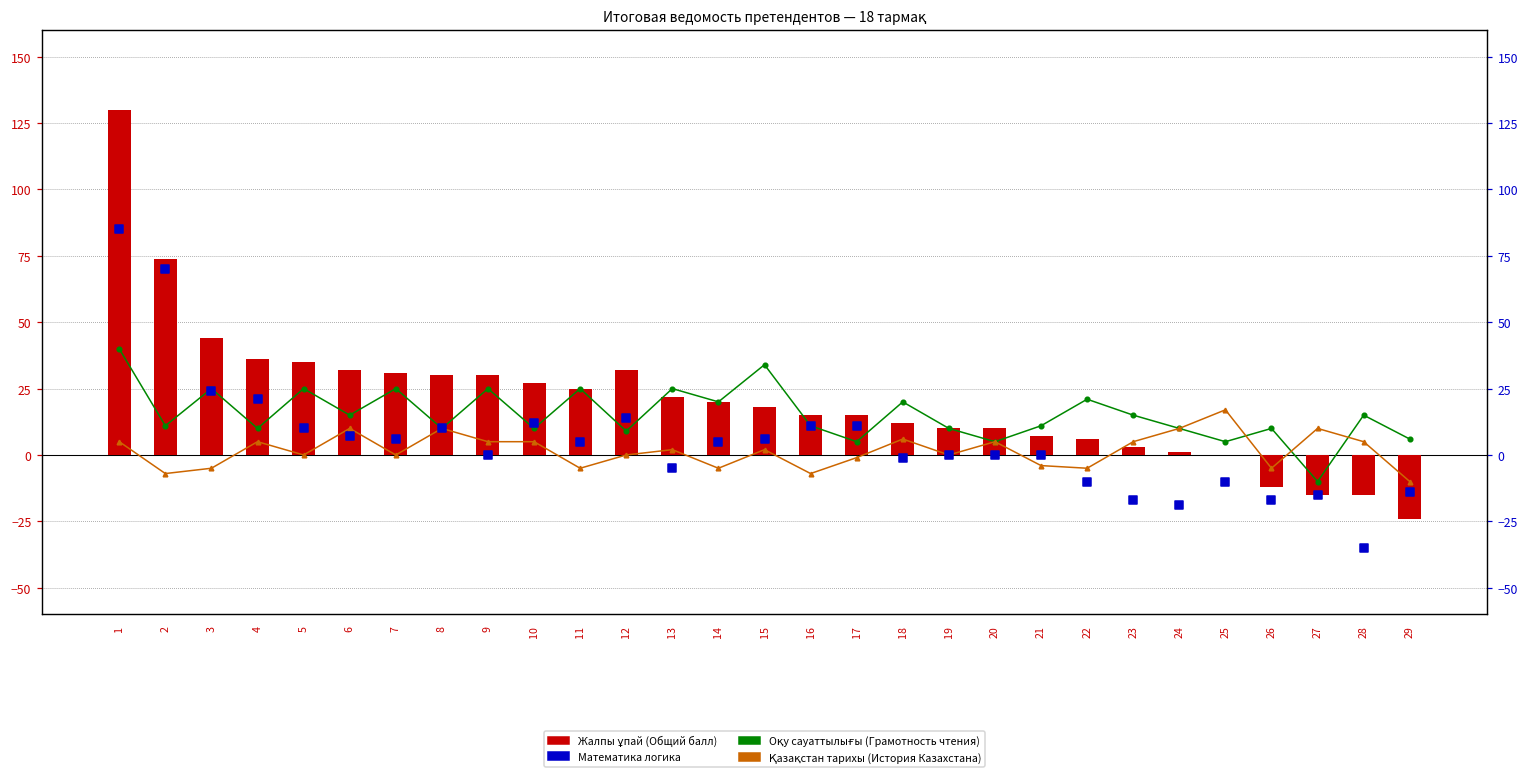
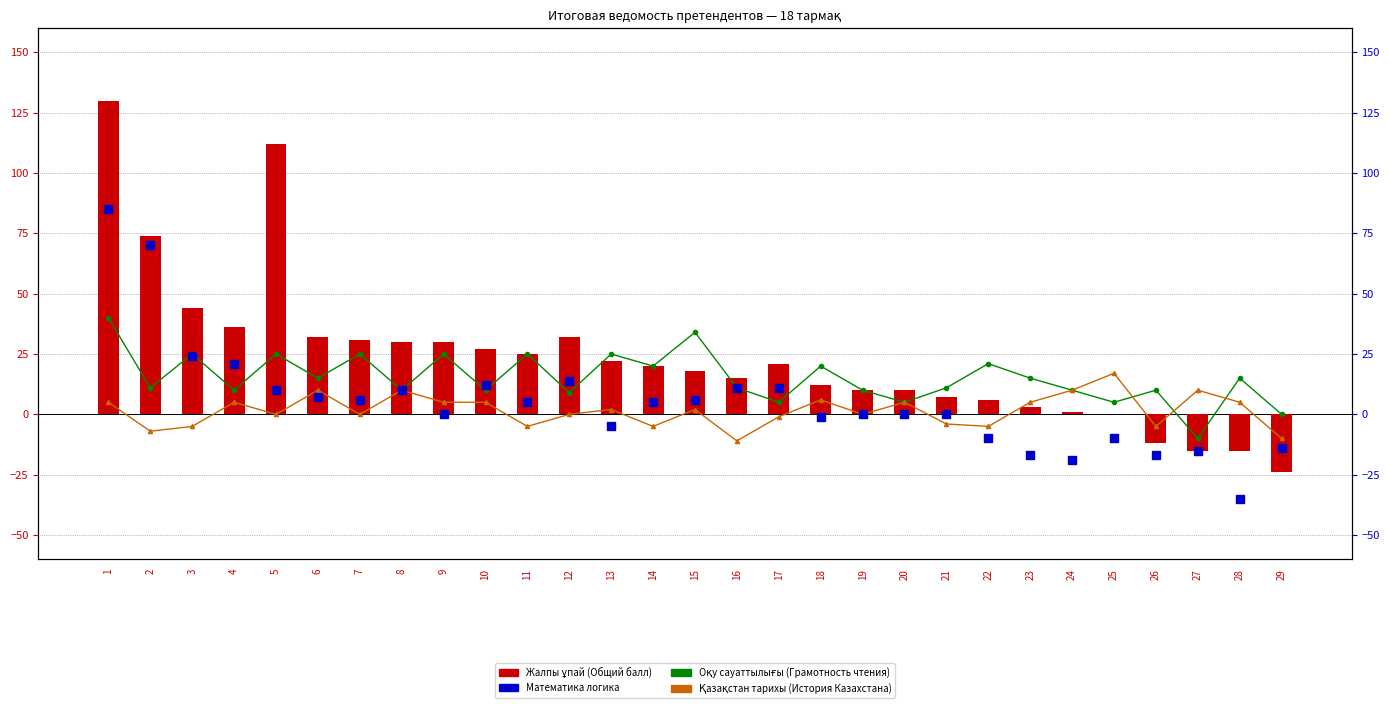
Жалпы ұпай (Общий балл), 5: 35 -> 112
Қазақстан тарихы (История Казахстана), 16: -7 -> -11
Жалпы ұпай (Общий балл), 17: 15 -> 21
Оқу сауаттылығы (Грамотность чтения), 29: 6 -> 0
